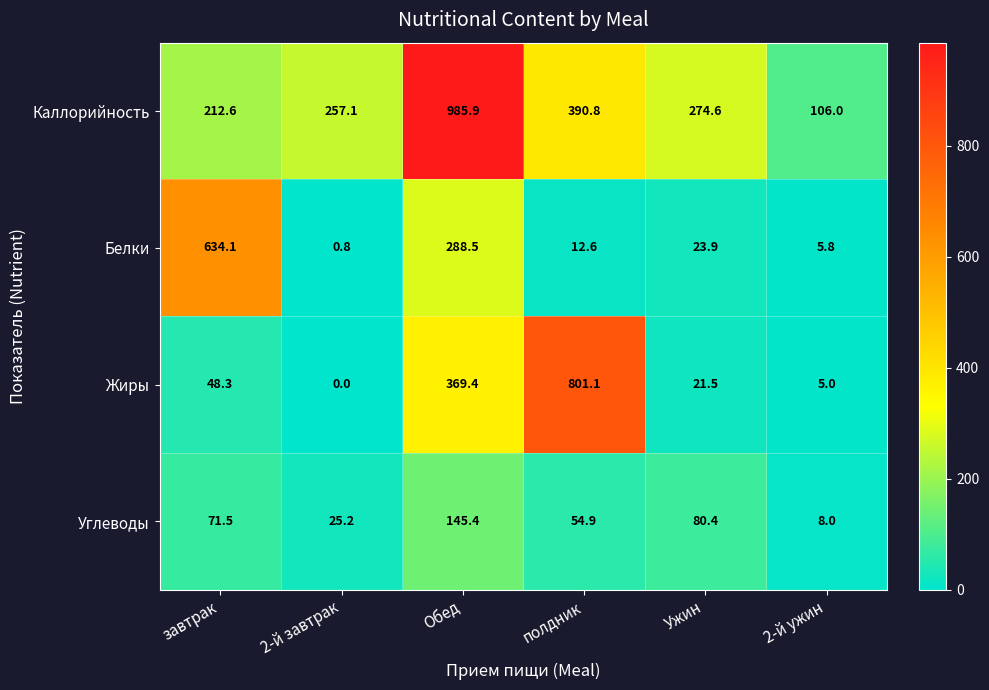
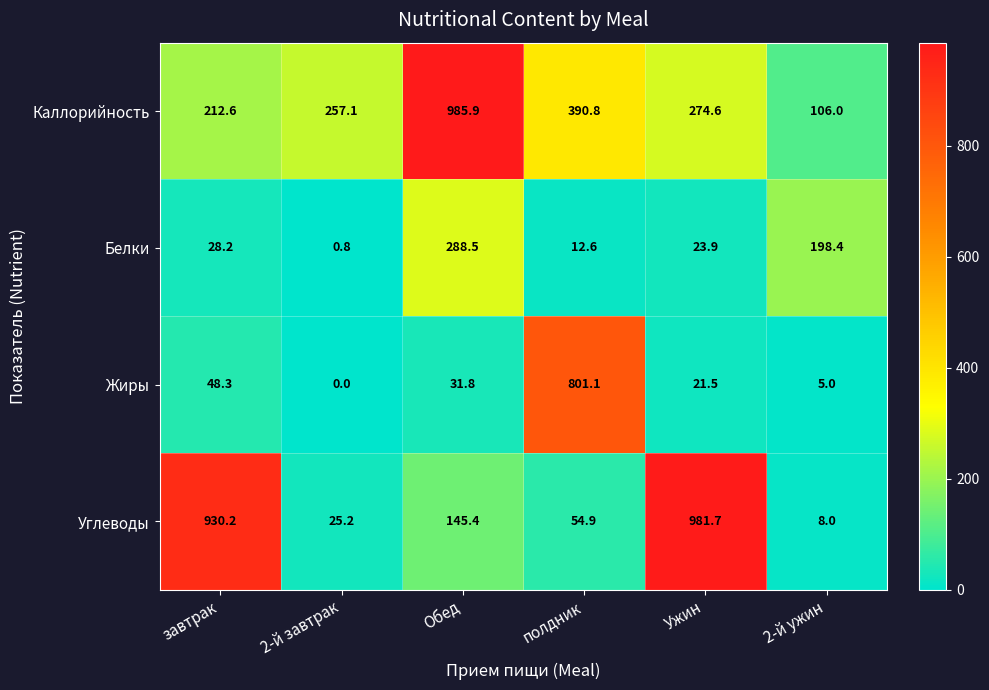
Белки, завтрак: 634.1 -> 28.2
Белки, 2-й ужин: 5.8 -> 198.4
Жиры, Обед: 369.4 -> 31.8
Углеводы, завтрак: 71.5 -> 930.2
Углеводы, Ужин: 80.4 -> 981.7
